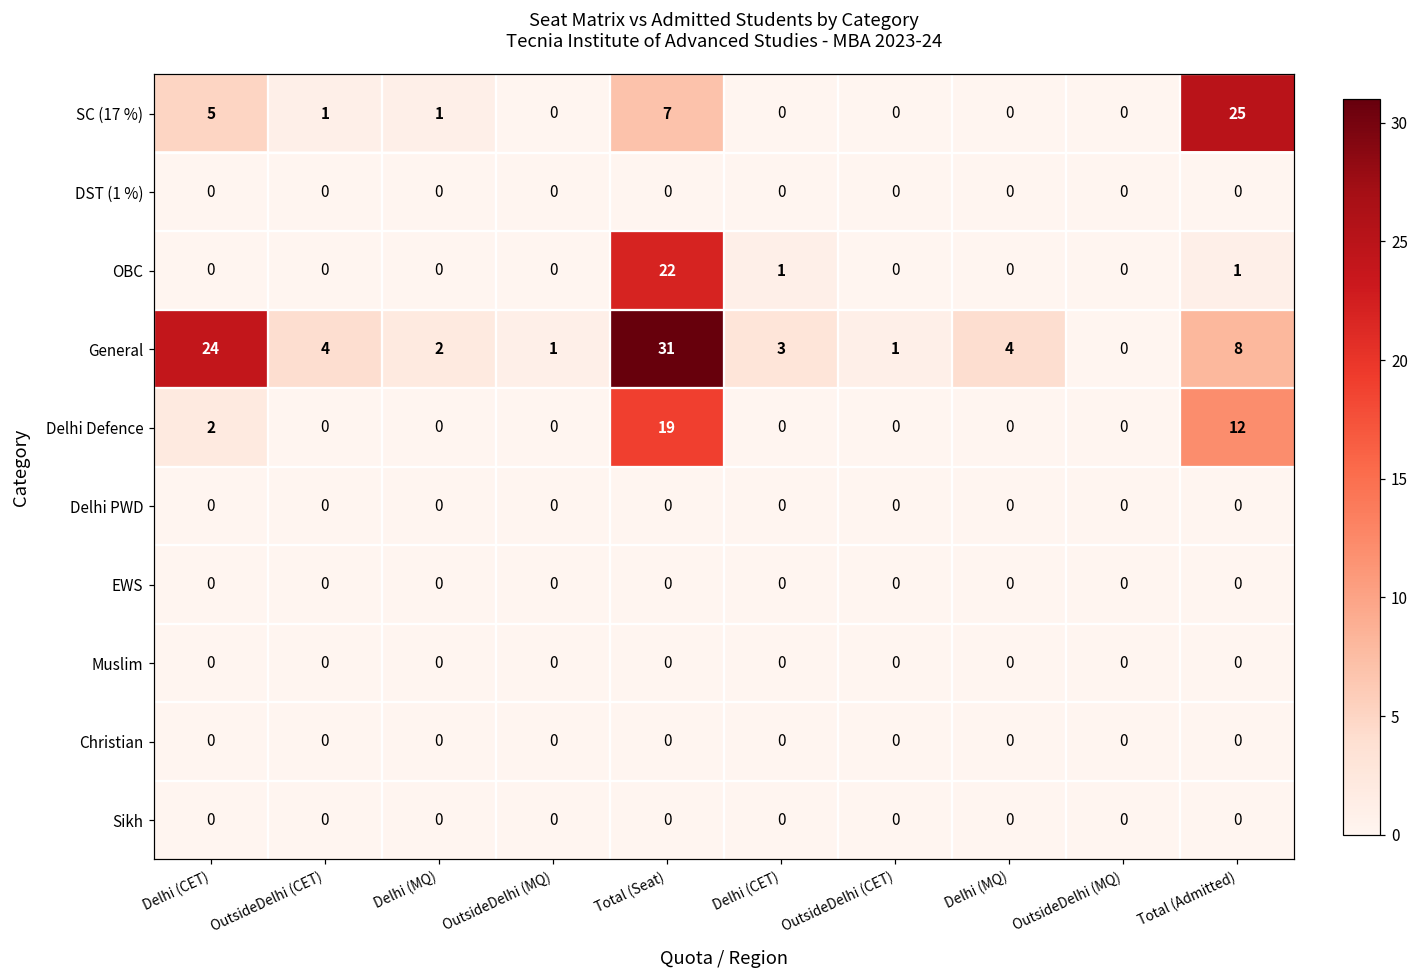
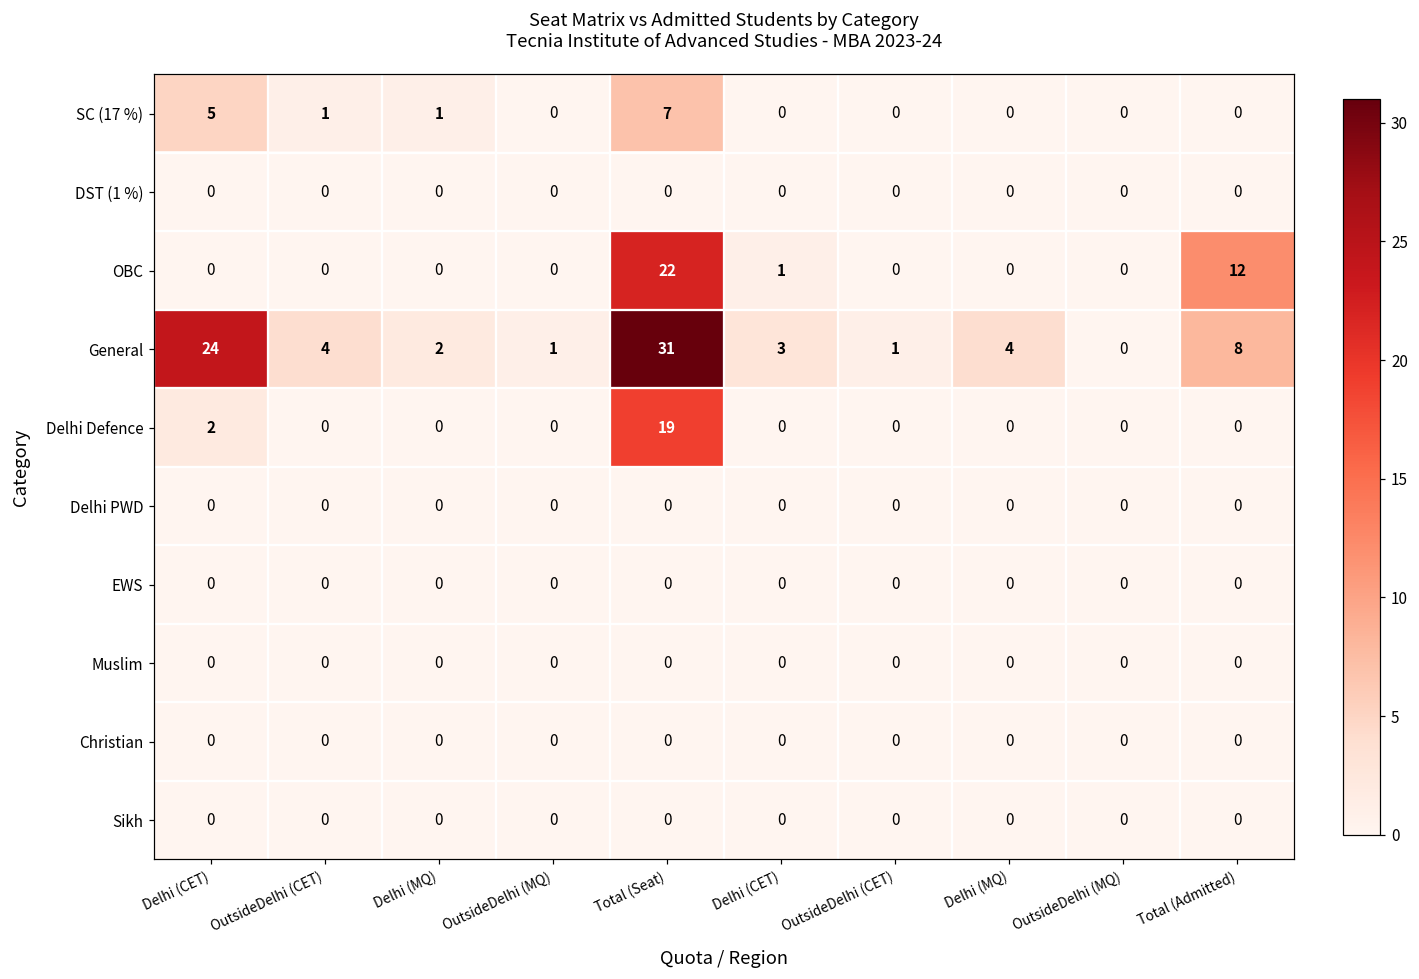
SC (17 %), Total (Admitted): 25 -> 0
OBC, Total (Admitted): 1 -> 12
Delhi Defence, Total (Admitted): 12 -> 0
